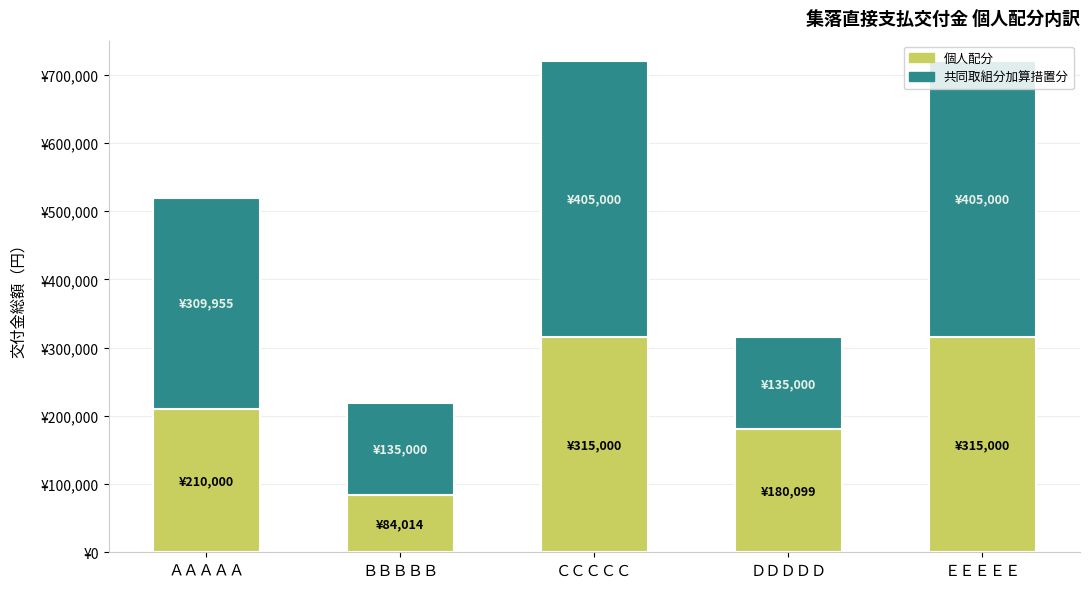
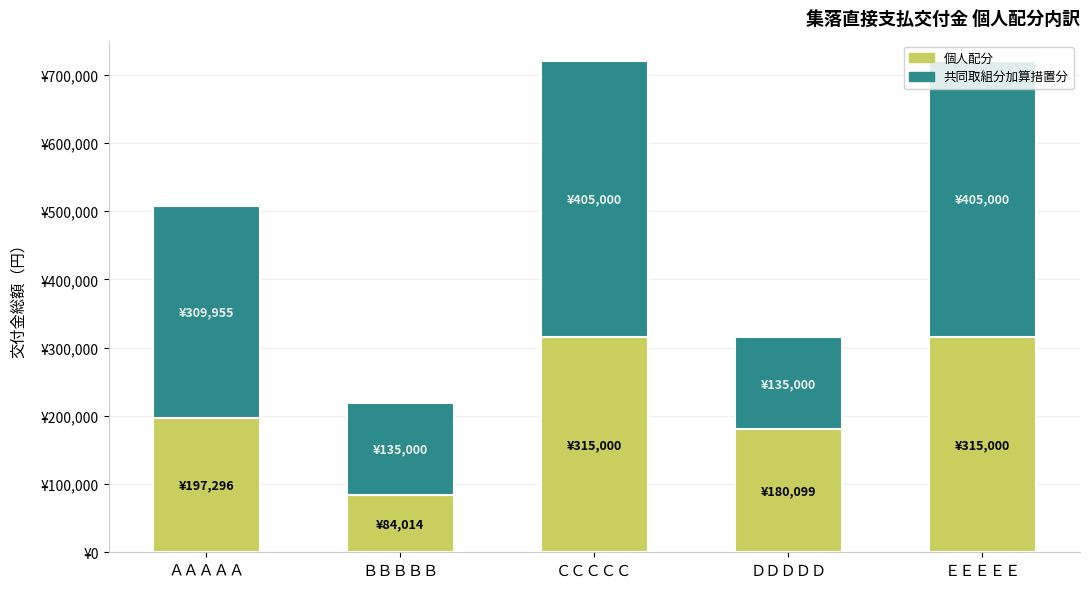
個人配分, ＡＡＡＡＡ: ¥210,000 -> ¥197,296
